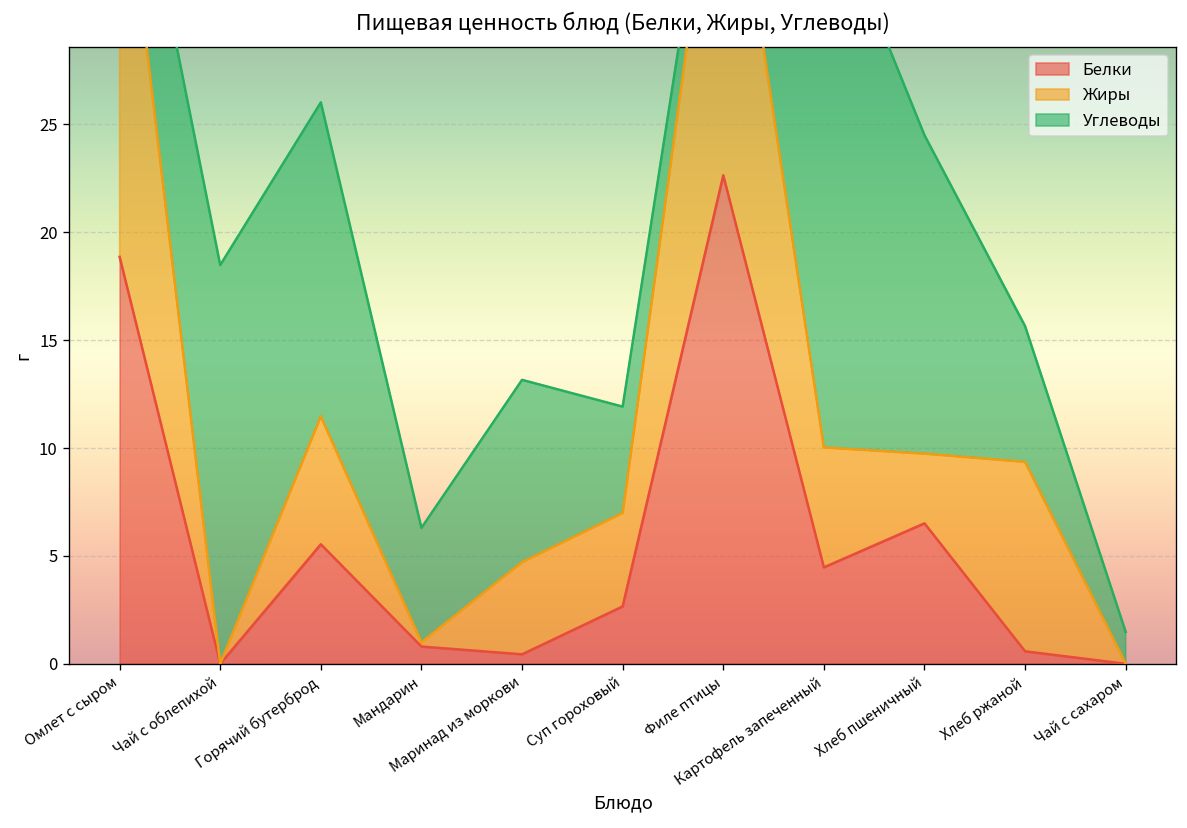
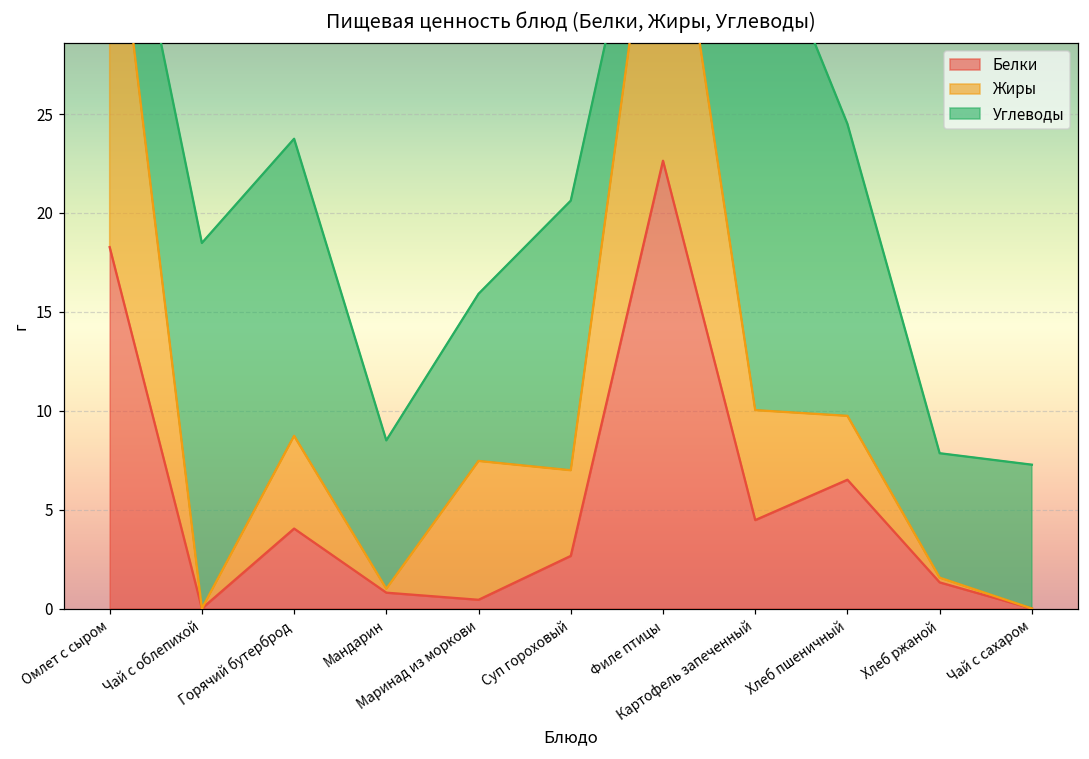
Белки, Омлет с сыром: 18.9 -> 18.3
Белки, Горячий бутерброд: 5.5 -> 4.0
Жиры, Горячий бутерброд: 5.9 -> 4.7
Углеводы, Горячий бутерброд: 14.6 -> 15.0
Углеводы, Мандарин: 5.3 -> 7.5
Жиры, Маринад из моркови: 4.3 -> 7.0
Углеводы, Суп гороховый: 4.9 -> 13.6
Белки, Хлеб ржаной: 0.6 -> 1.3
Жиры, Хлеб ржаной: 8.8 -> 0.2
Углеводы, Чай с сахаром: 1.5 -> 7.3
